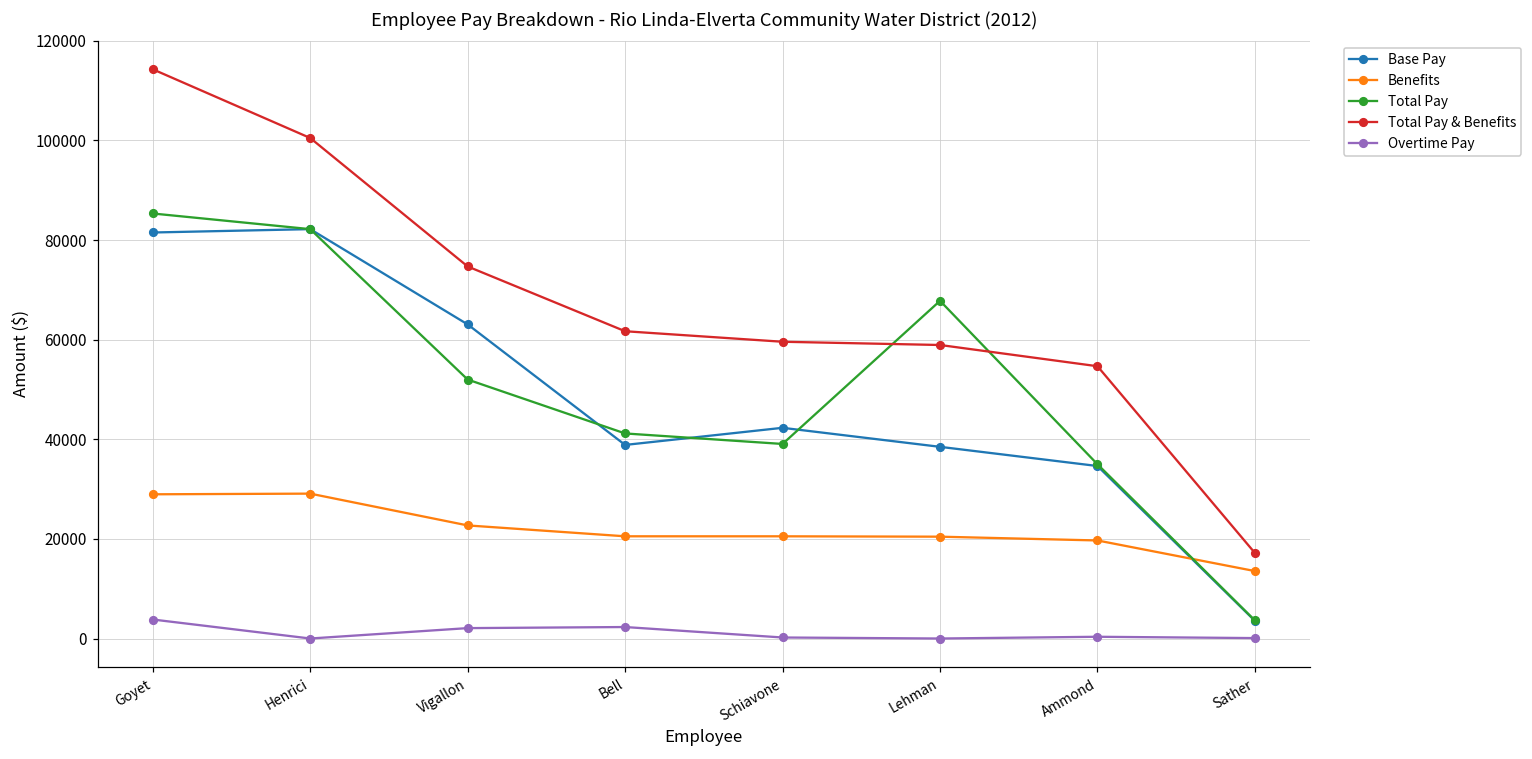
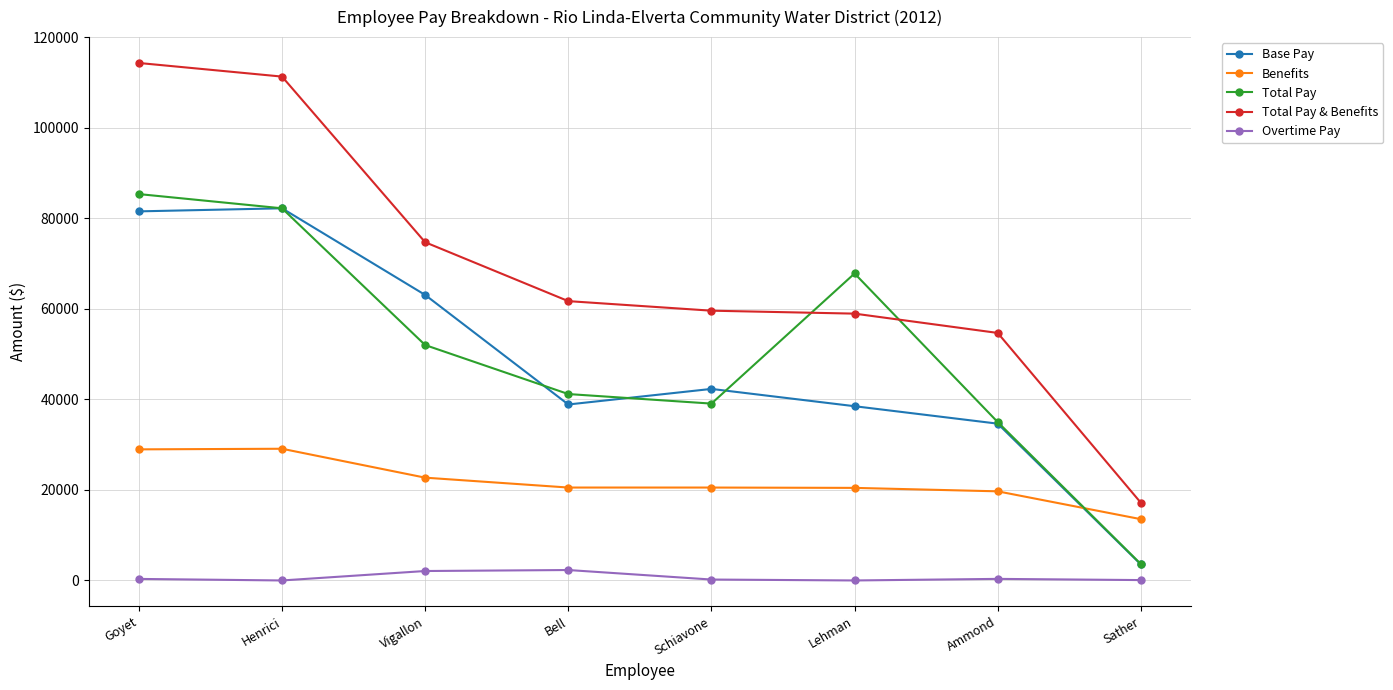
Overtime Pay, Goyet: 4000 -> 0
Total Pay & Benefits, Henrici: 100000 -> 111000
